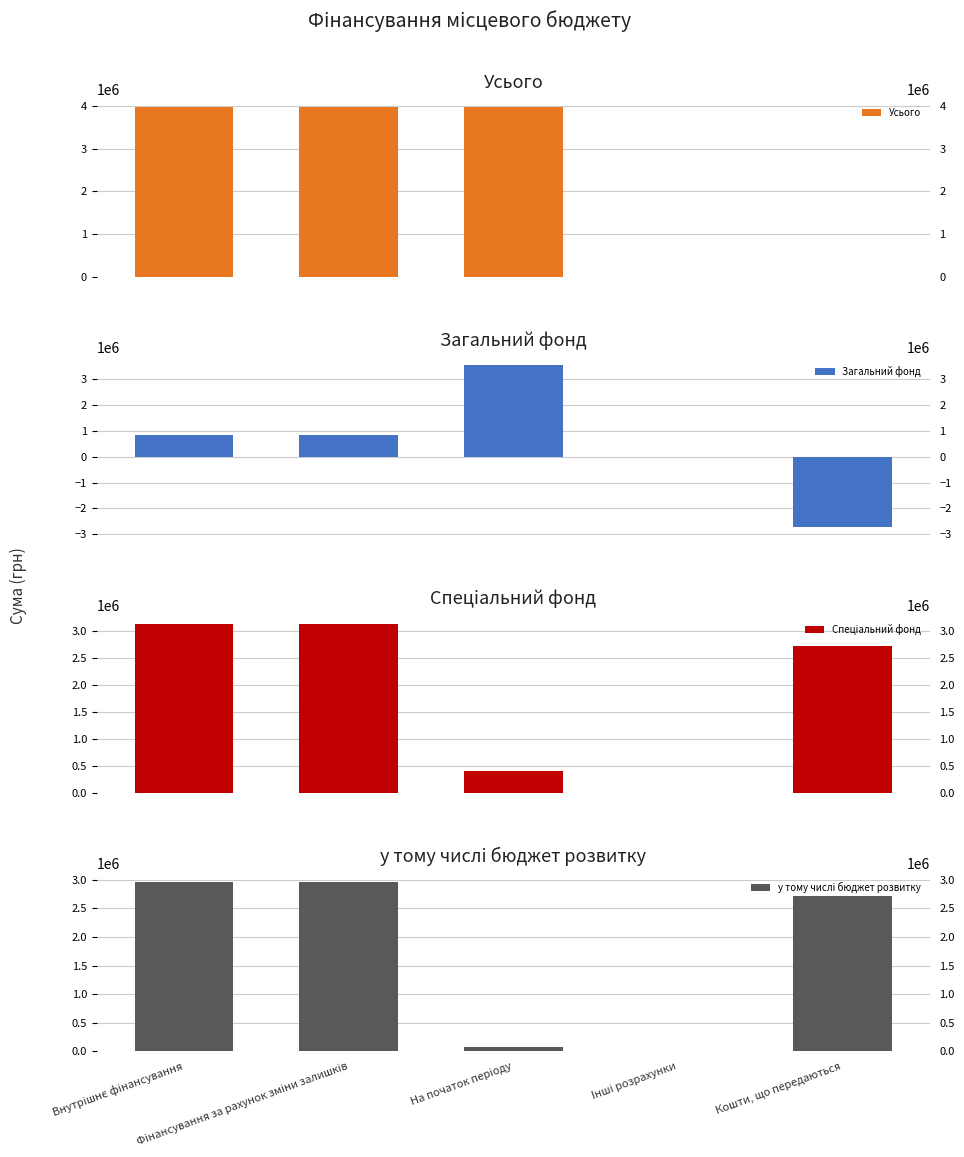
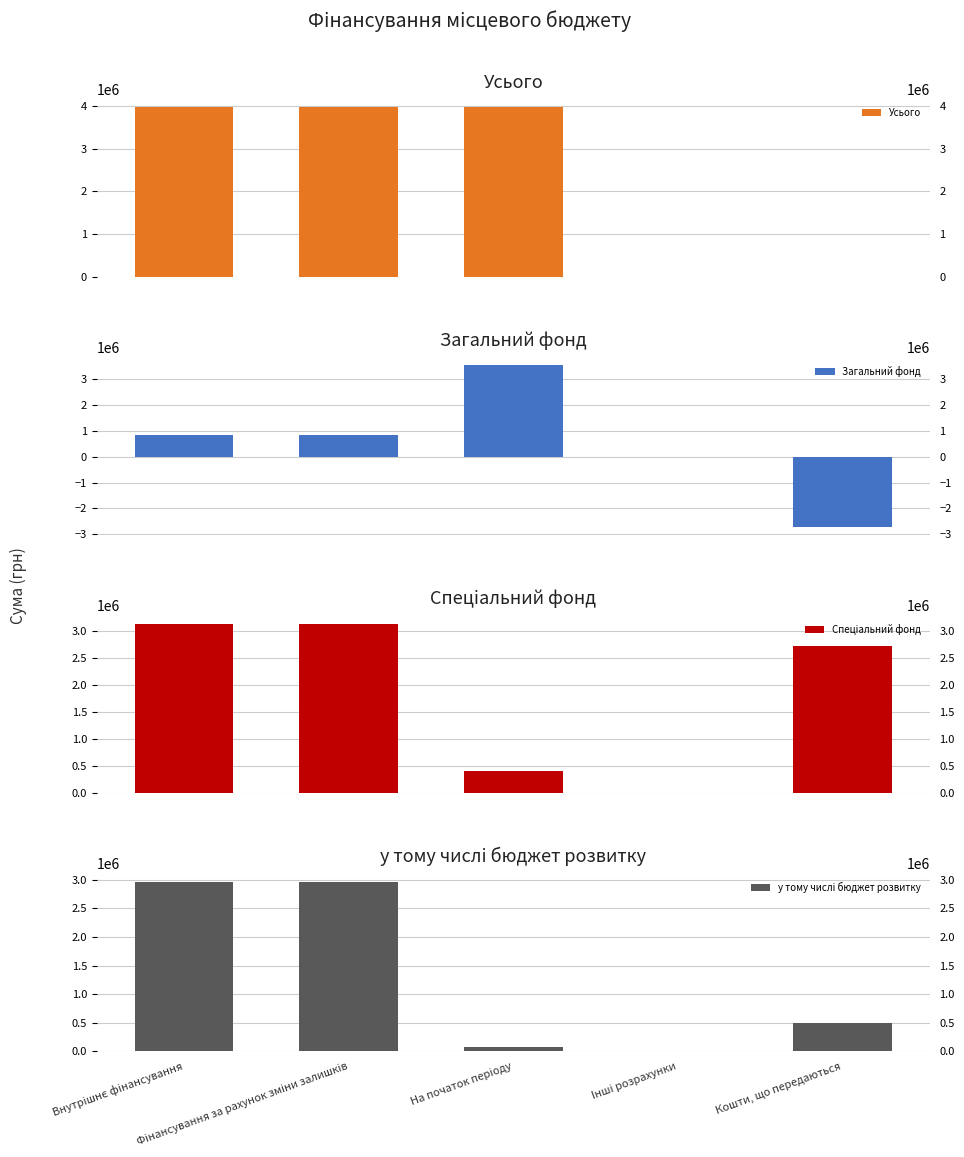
у тому числі бюджет розвитку, Кошти, що передаються: 2700000 -> 500000
